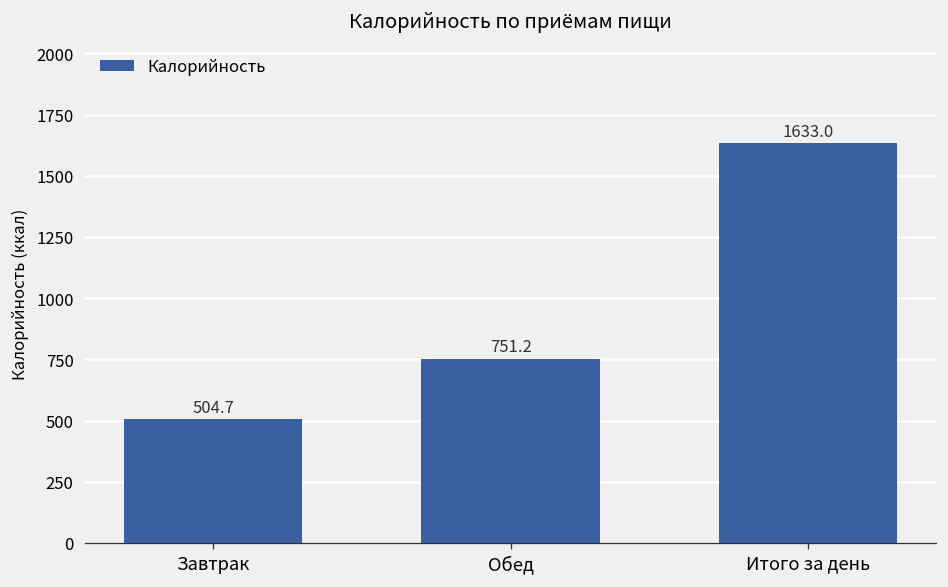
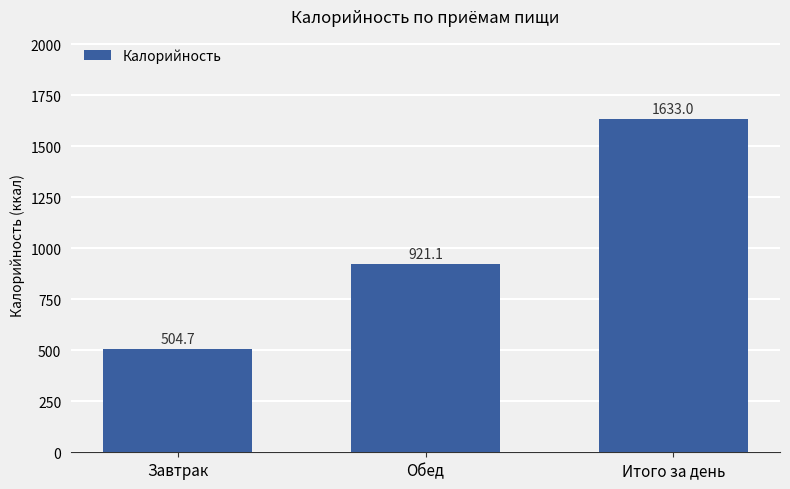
Обед: 751.2 -> 921.1
